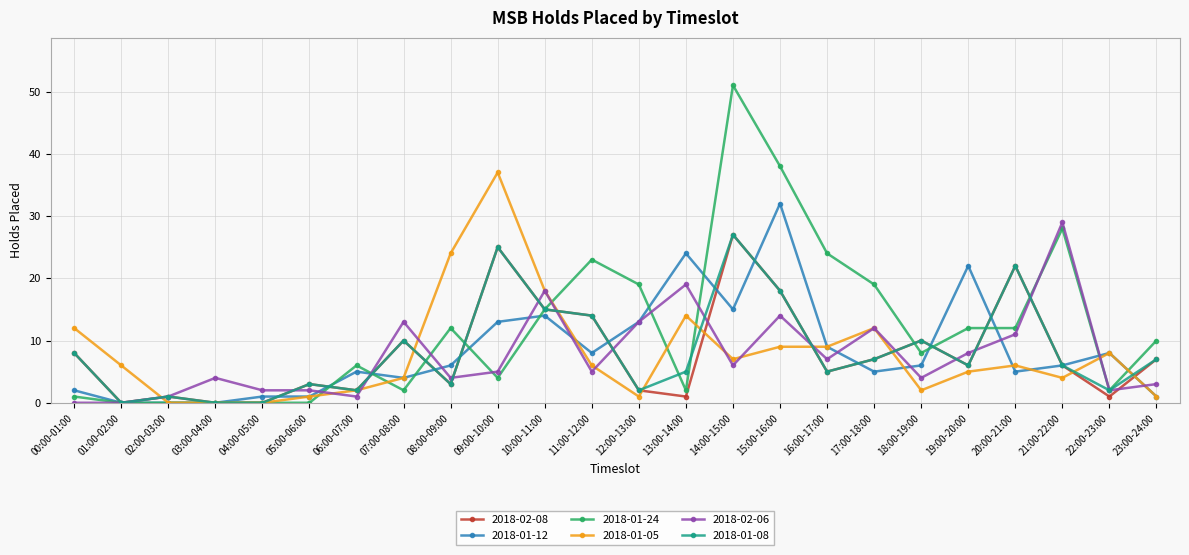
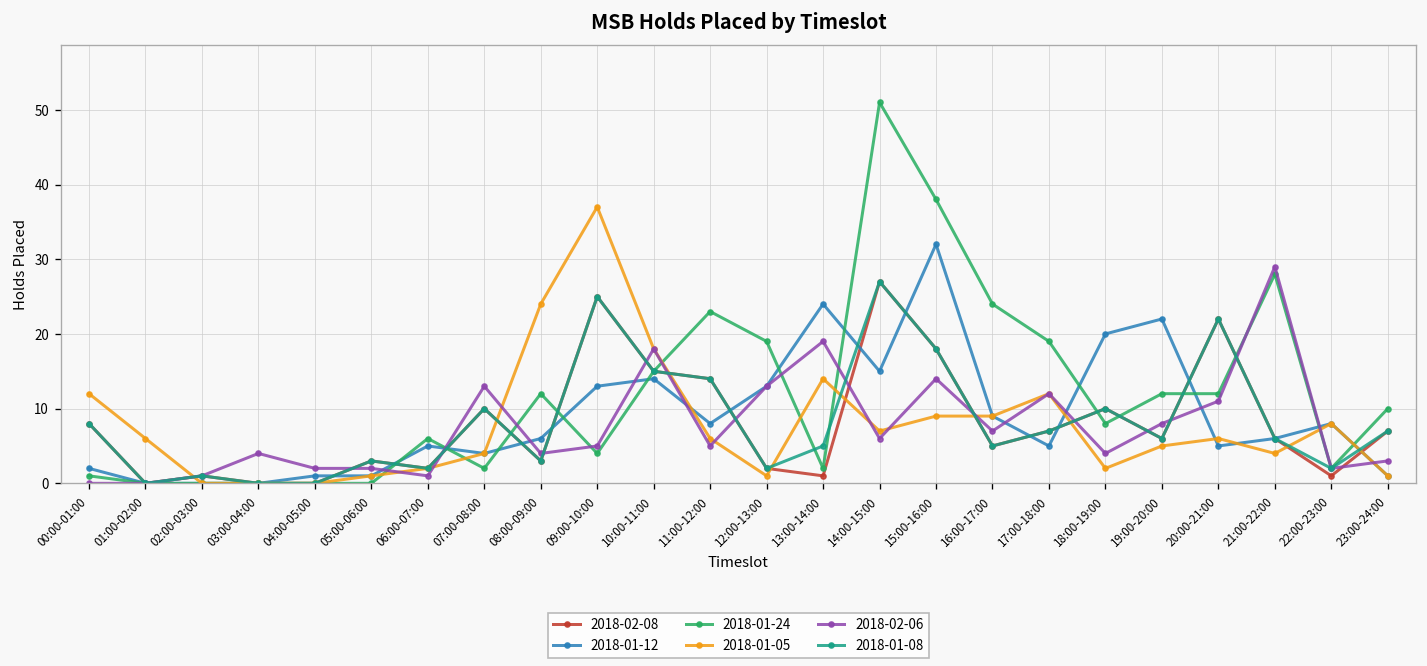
2018-01-12, 18:00-19:00: 6 -> 20
